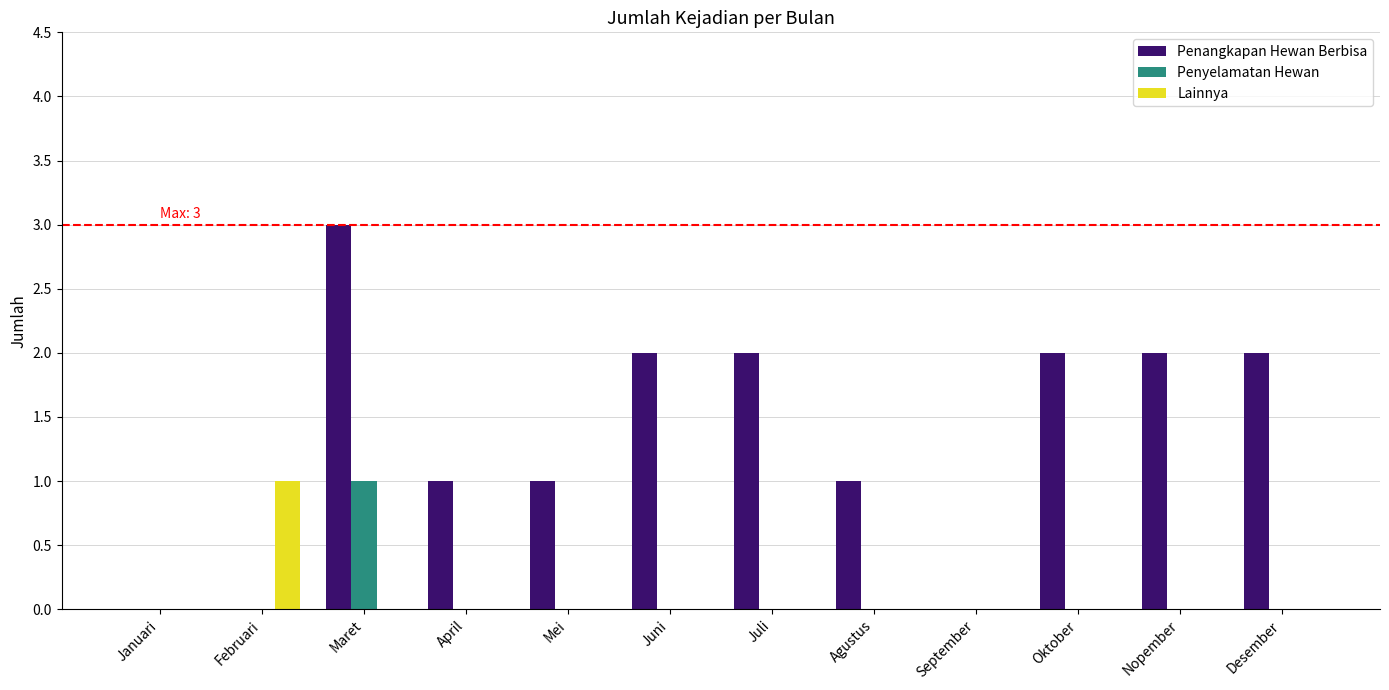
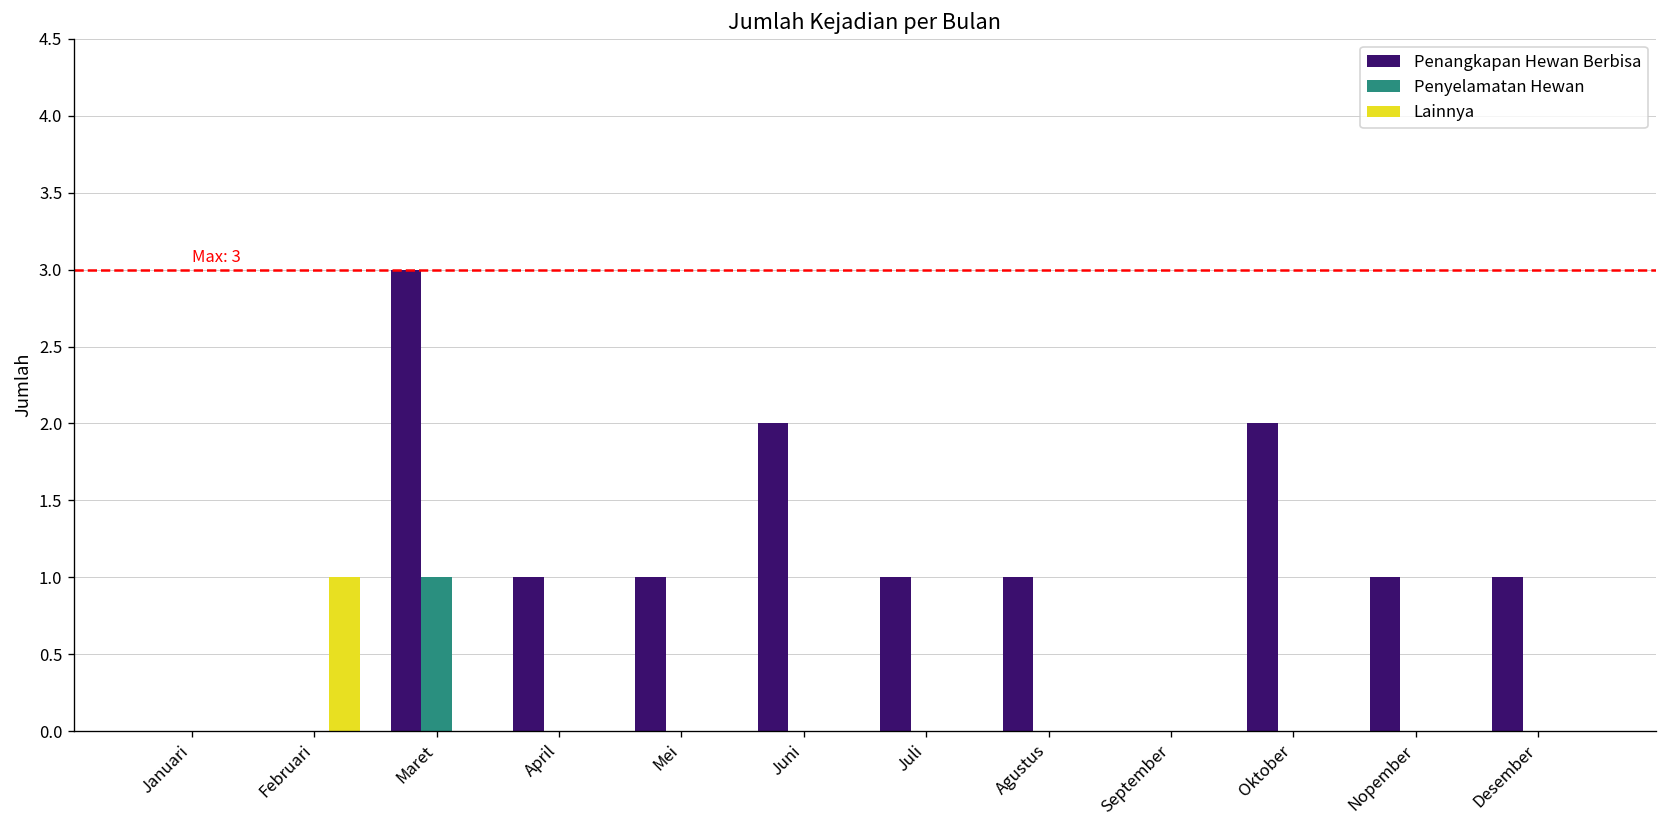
Penangkapan Hewan Berbisa, Juli: 2 -> 1
Penangkapan Hewan Berbisa, Nopember: 2 -> 1
Penangkapan Hewan Berbisa, Desember: 2 -> 1
